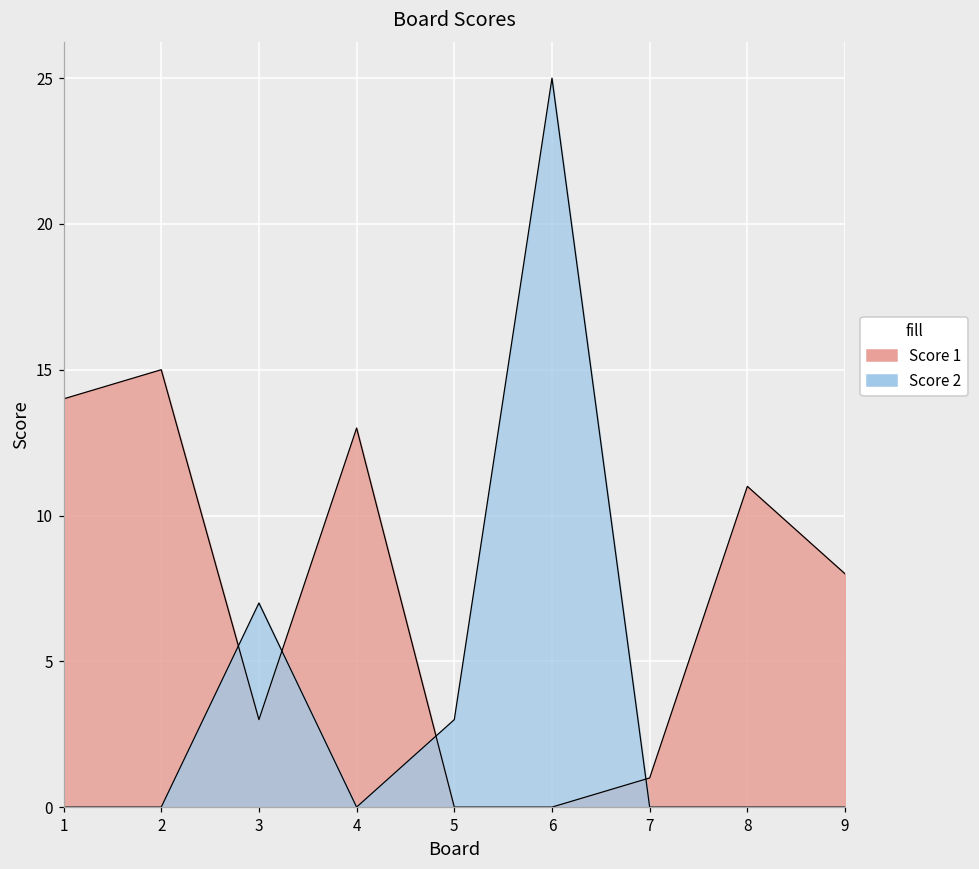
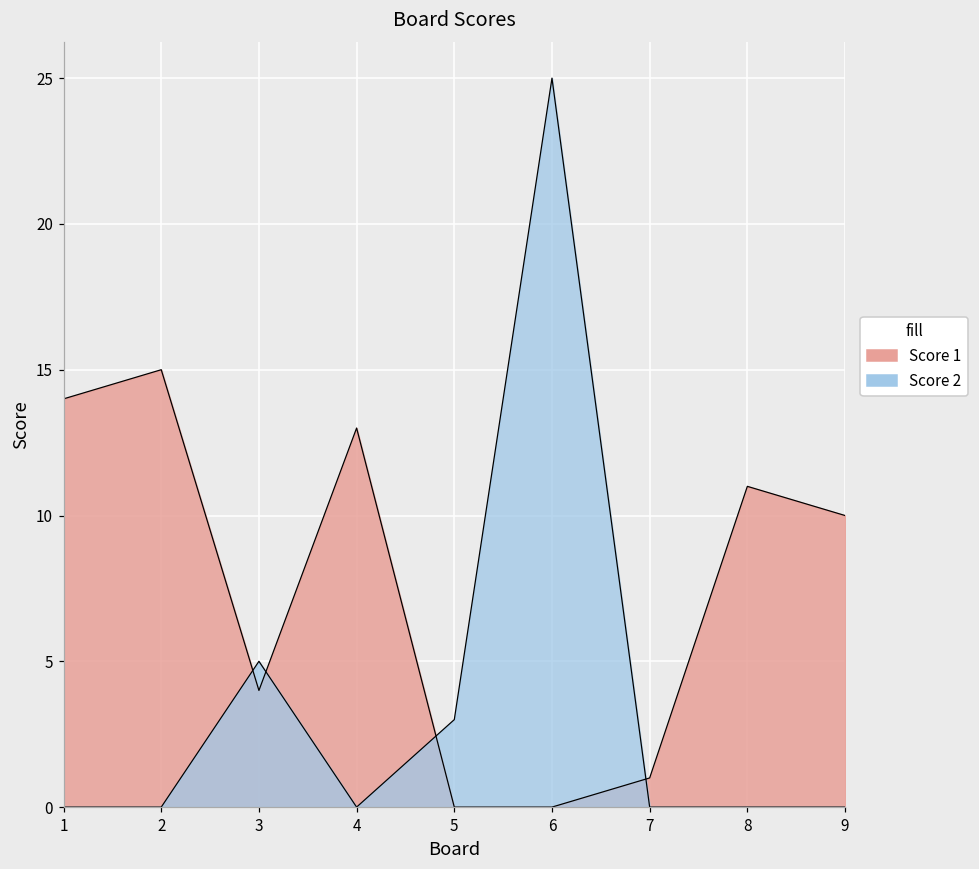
Score 1, 3: 3 -> 4
Score 2, 3: 7 -> 5
Score 1, 9: 8 -> 10
